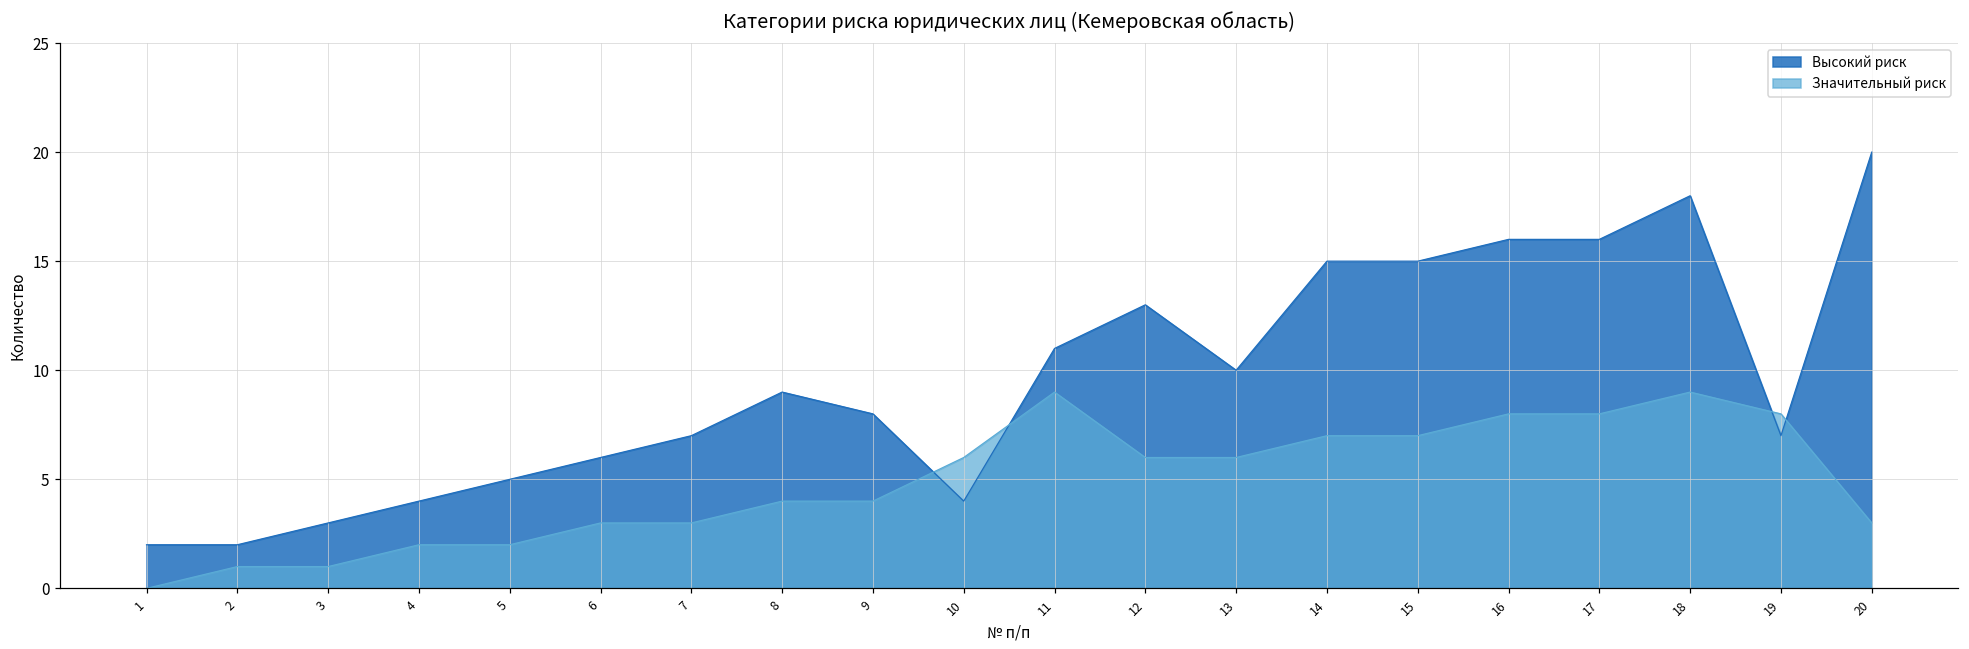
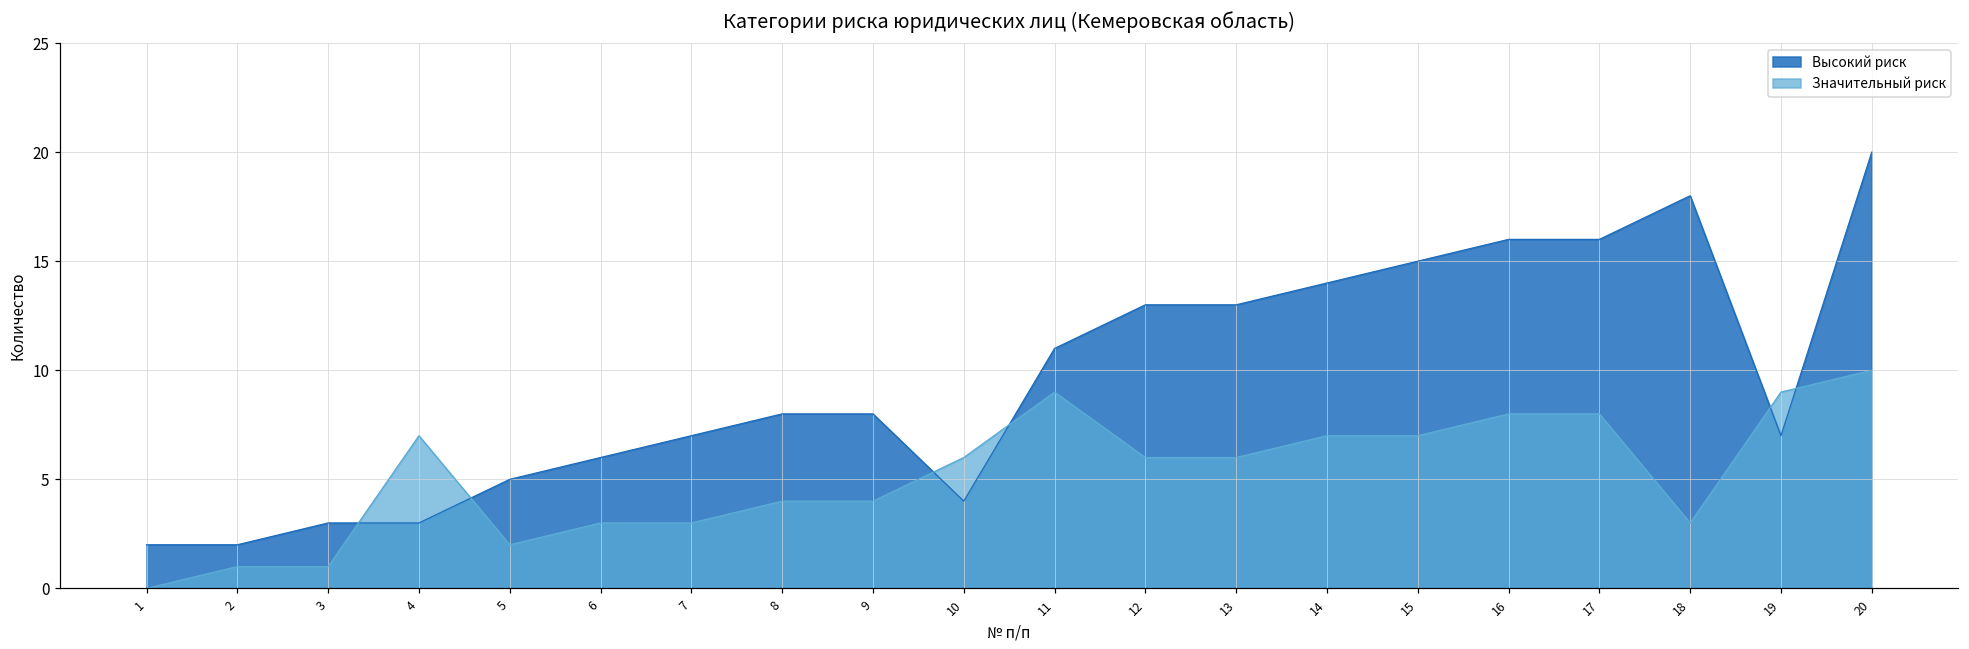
Высокий риск, 4: 4 -> 3
Значительный риск, 4: 2 -> 7
Высокий риск, 8: 9 -> 8
Высокий риск, 13: 10 -> 13
Высокий риск, 14: 15 -> 14
Значительный риск, 18: 9 -> 3
Значительный риск, 19: 8 -> 9
Значительный риск, 20: 3 -> 10
